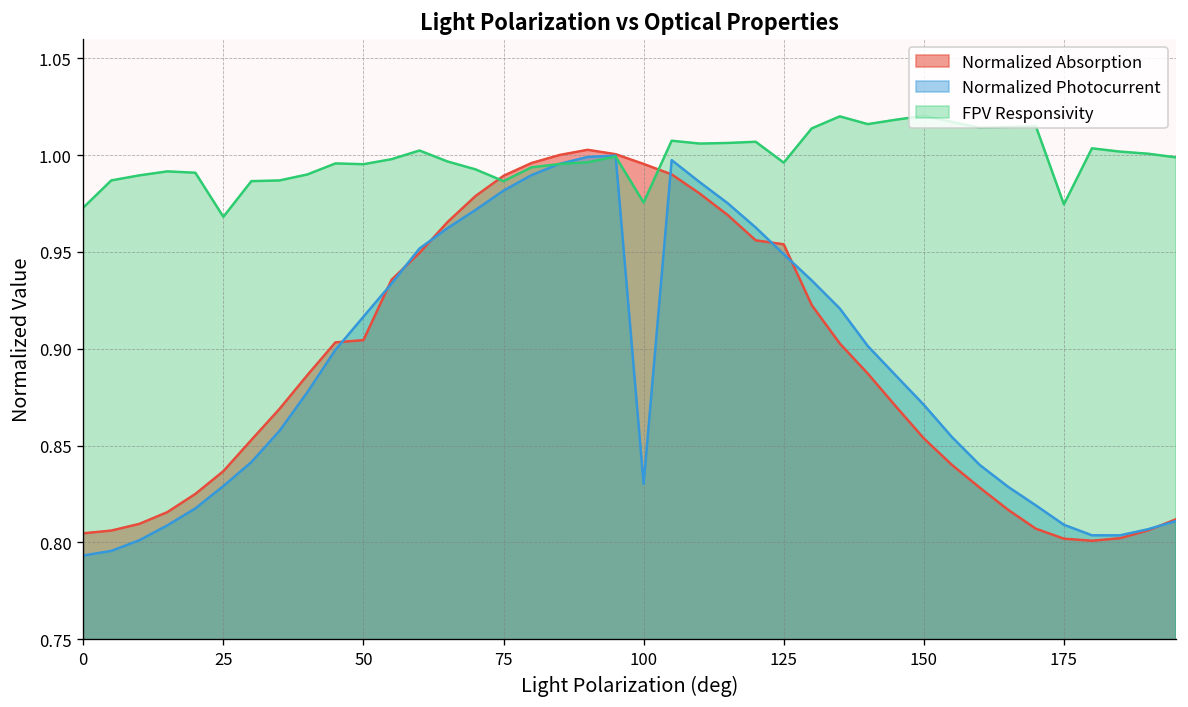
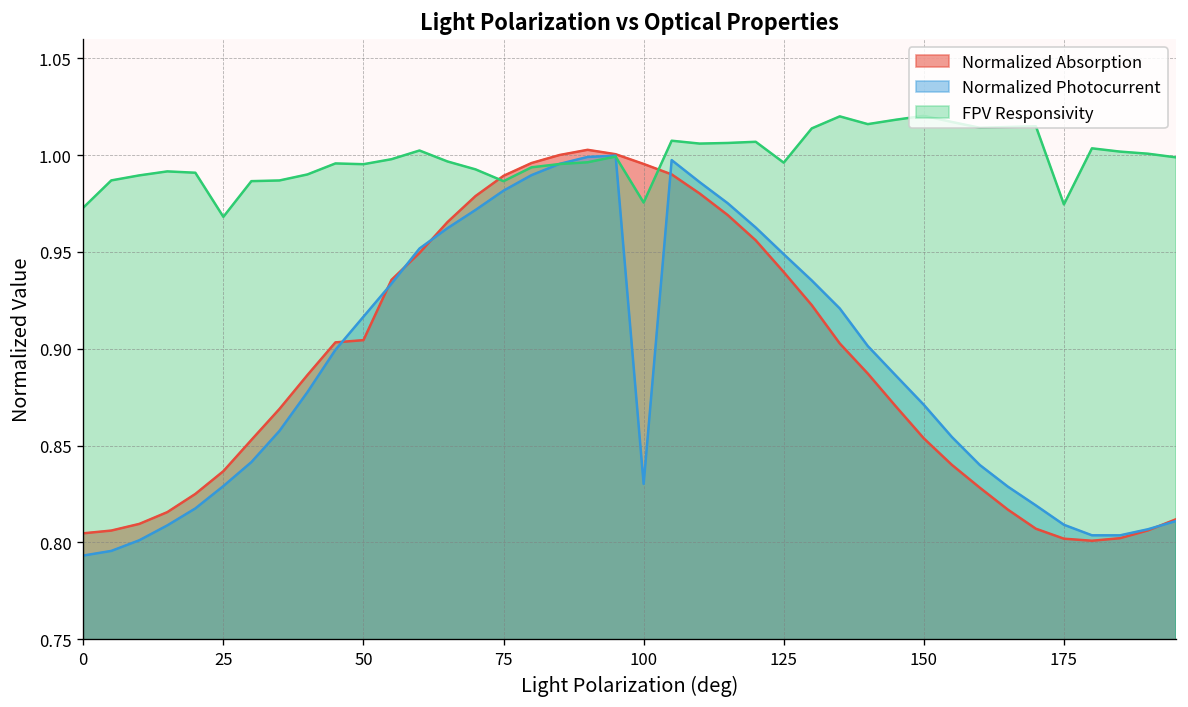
Normalized Absorption, 125: 0.954 -> 0.940
